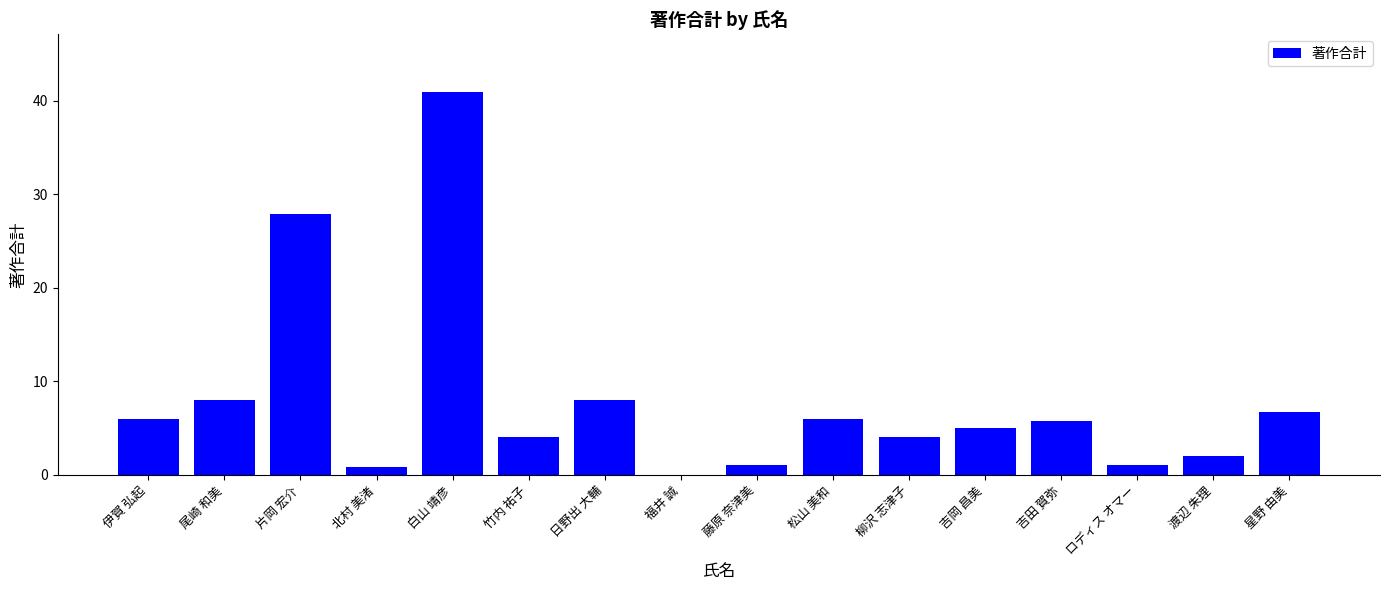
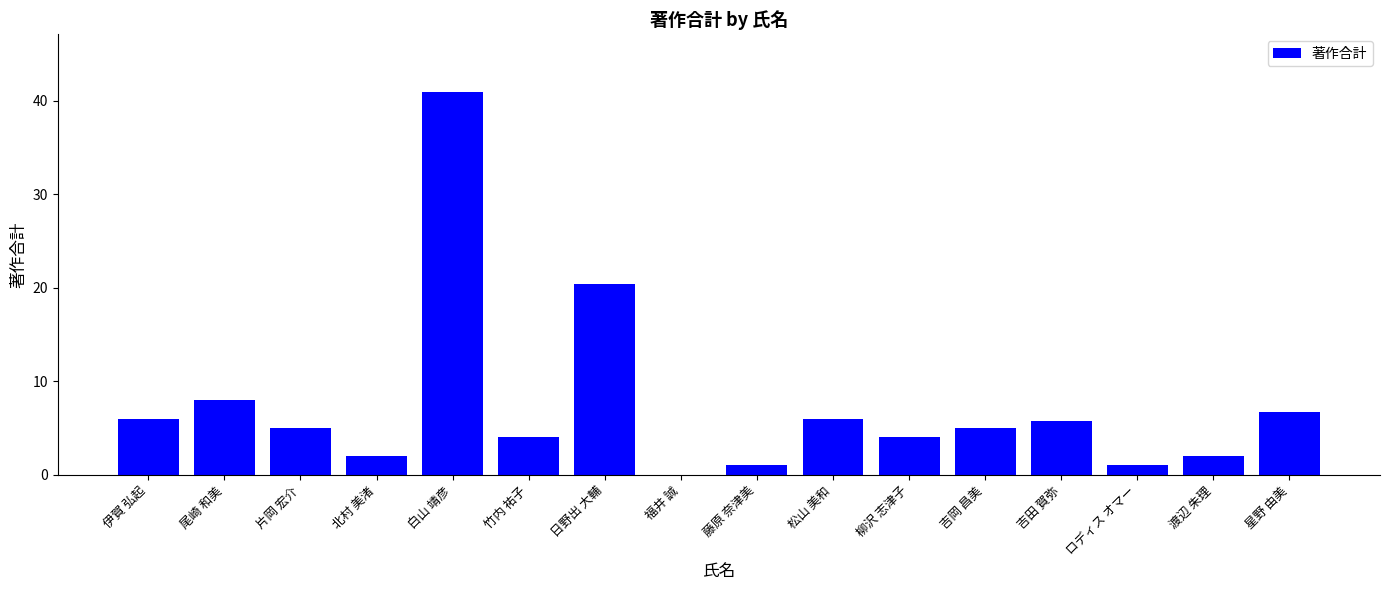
片岡 宏介: 28 -> 5
北村 美渚: 1 -> 2
日野出 大輔: 8 -> 20
